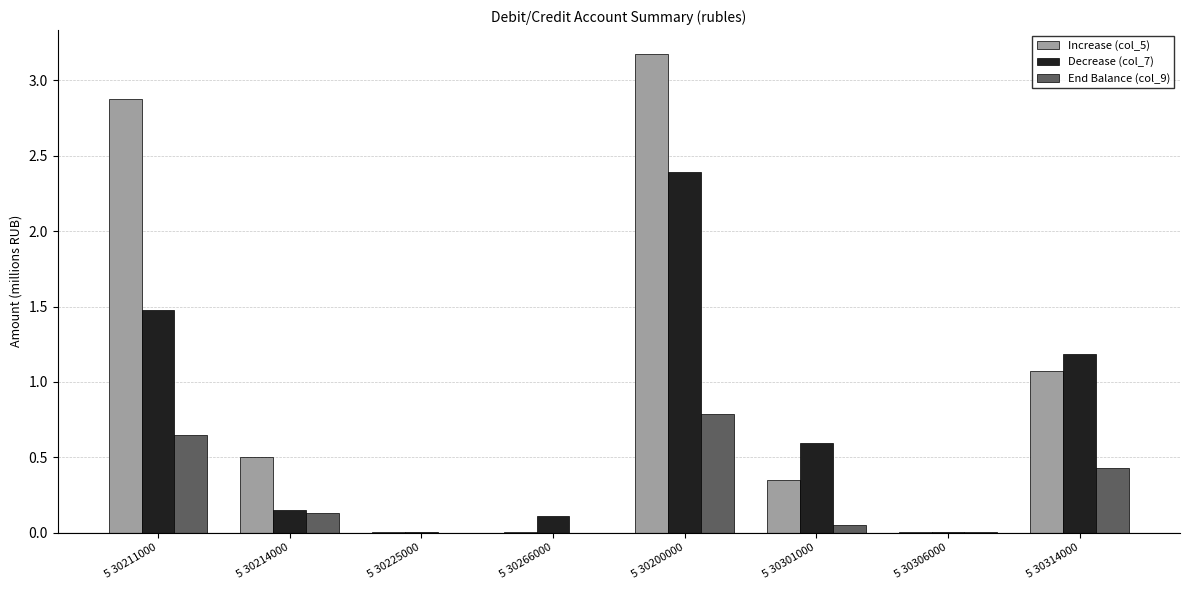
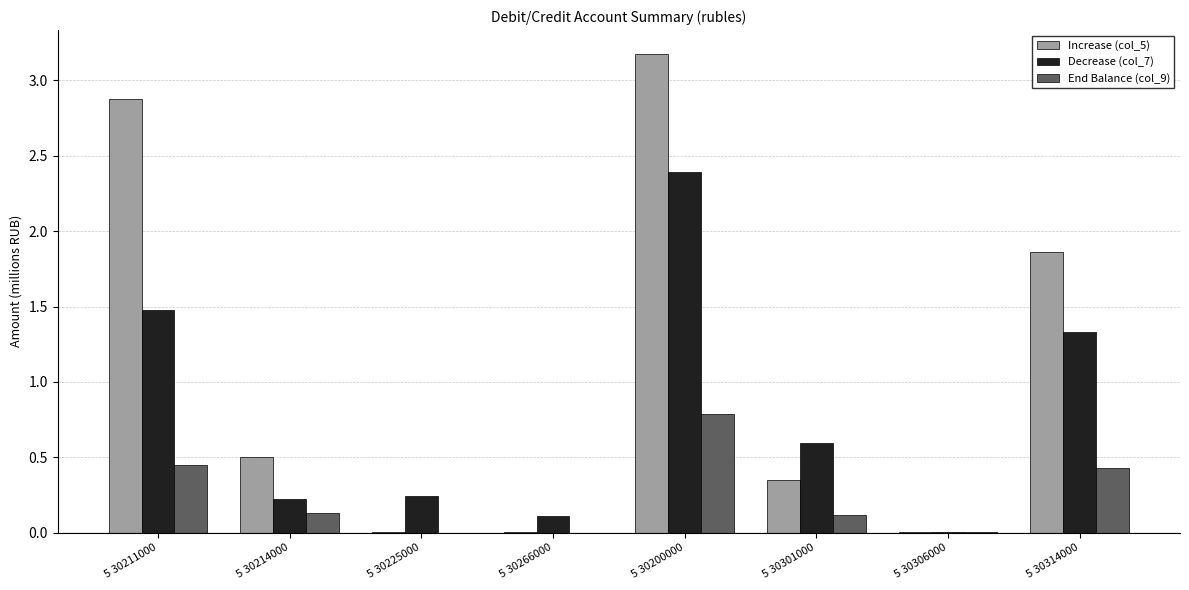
End Balance (col_9), 5 30211000: 0.65 -> 0.45
Decrease (col_7), 5 30214000: 0.15 -> 0.22
Decrease (col_7), 5 30225000: 0.01 -> 0.25
End Balance (col_9), 5 30301000: 0.05 -> 0.11
Increase (col_5), 5 30314000: 1.07 -> 1.86
Decrease (col_7), 5 30314000: 1.18 -> 1.33
